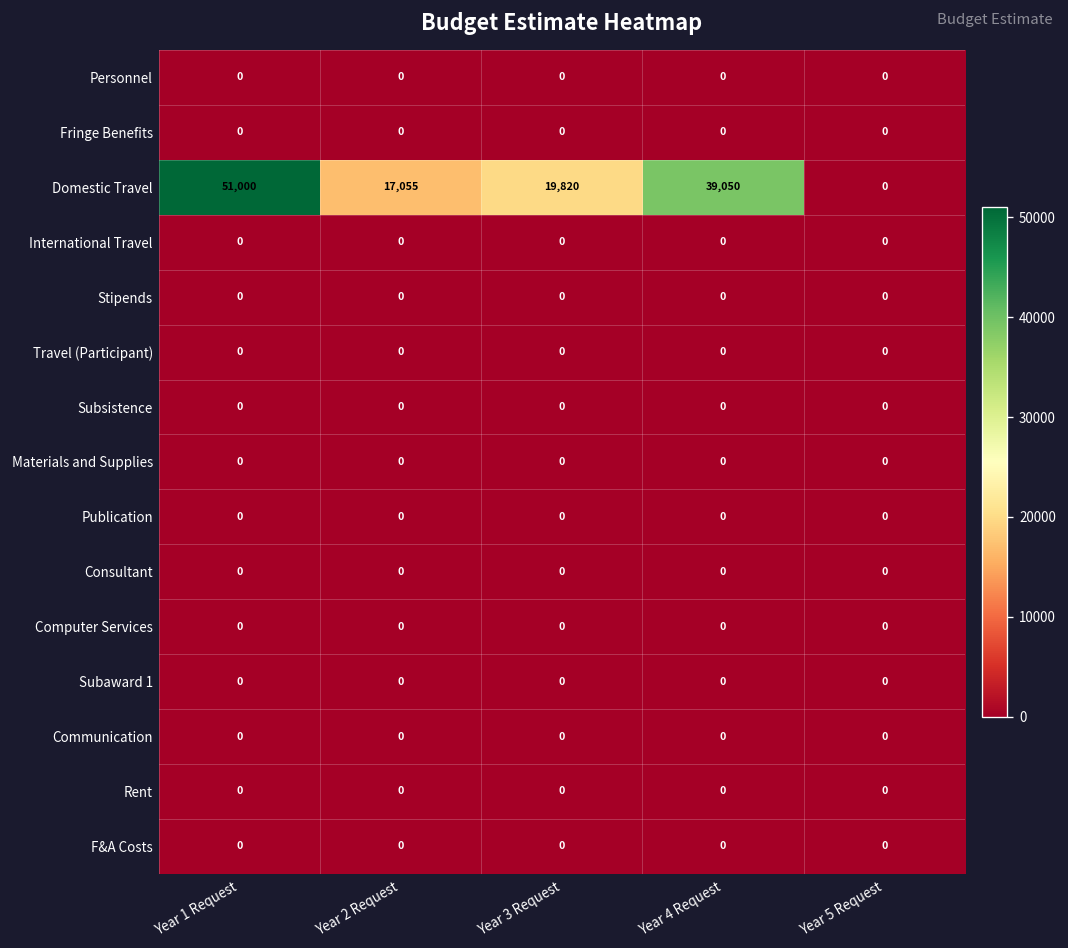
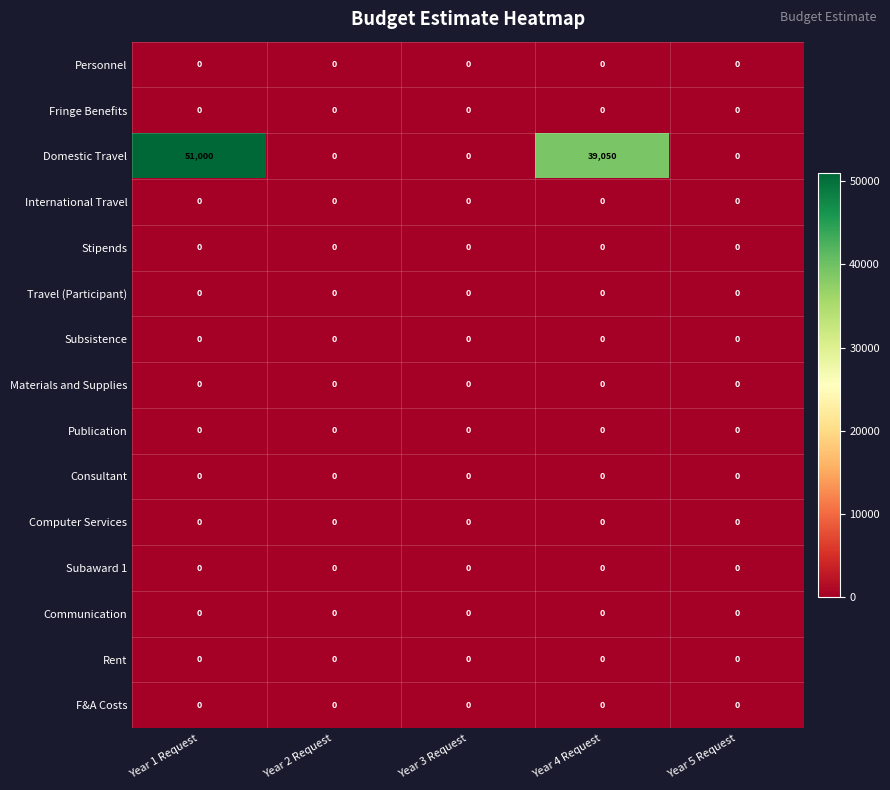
Domestic Travel, Year 2 Request: 17,055 -> 0
Domestic Travel, Year 3 Request: 19,820 -> 0
